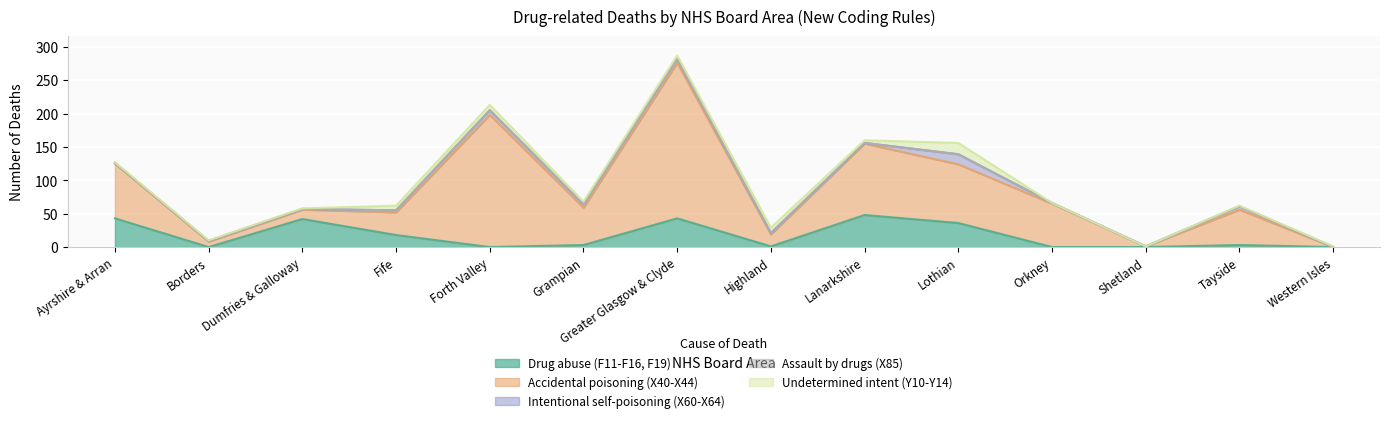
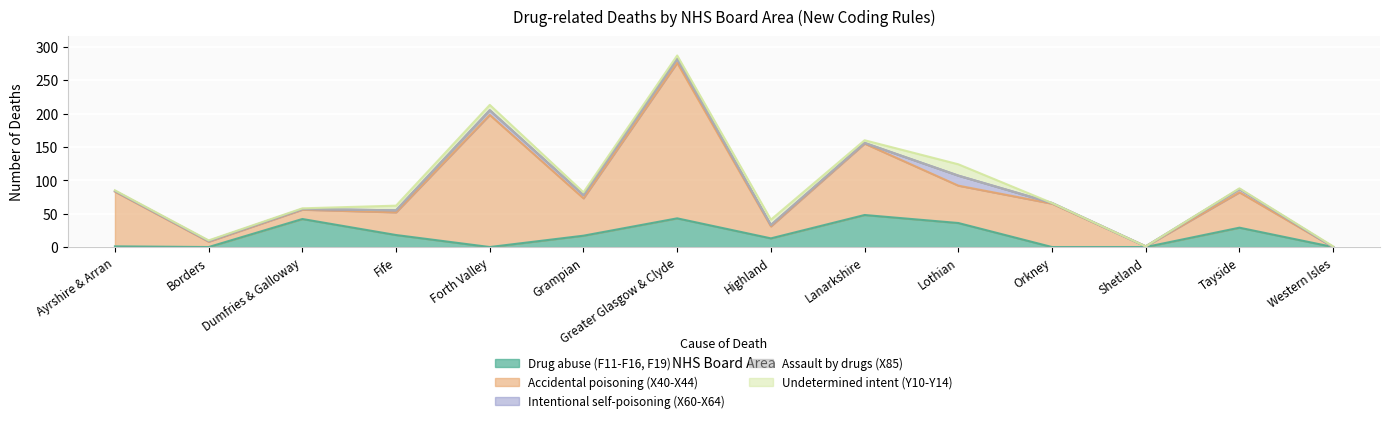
Drug abuse (F11-F16, F19), Ayrshire & Arran: 40 -> 0
Drug abuse (F11-F16, F19), Grampian: 0 -> 20
Drug abuse (F11-F16, F19), Highland: 0 -> 10
Accidental poisoning (X40-X44), Lothian: 90 -> 60
Drug abuse (F11-F16, F19), Tayside: 0 -> 30
